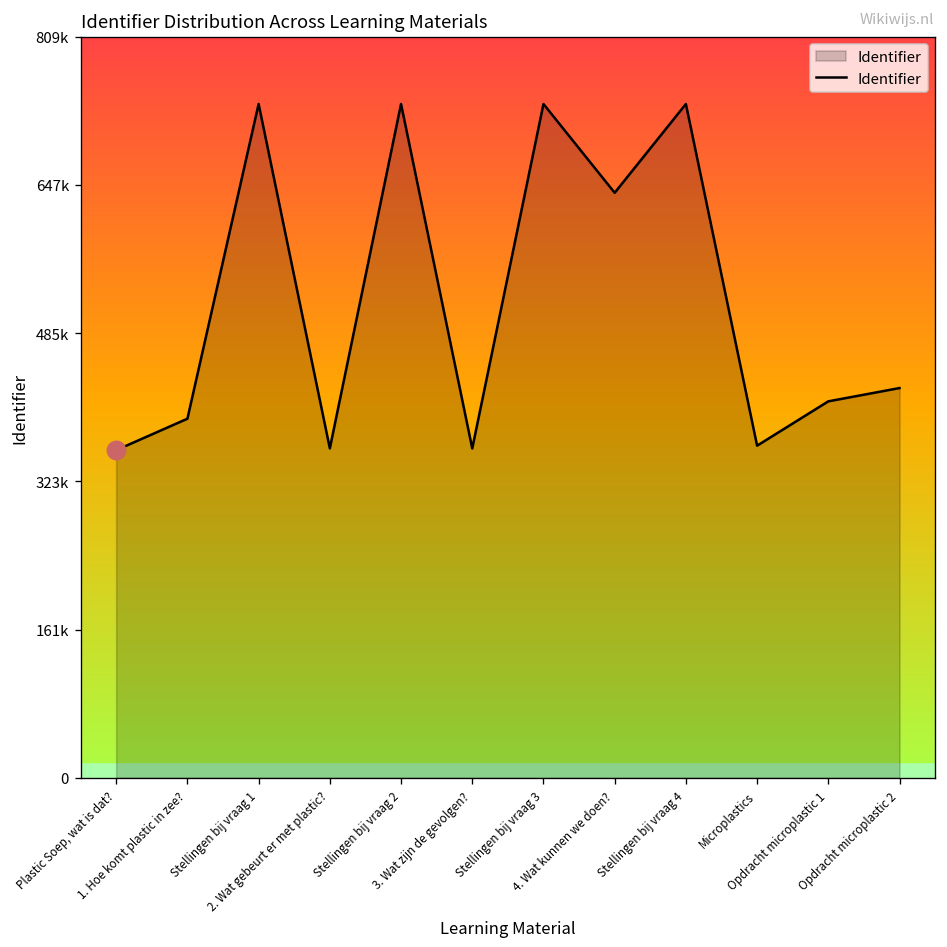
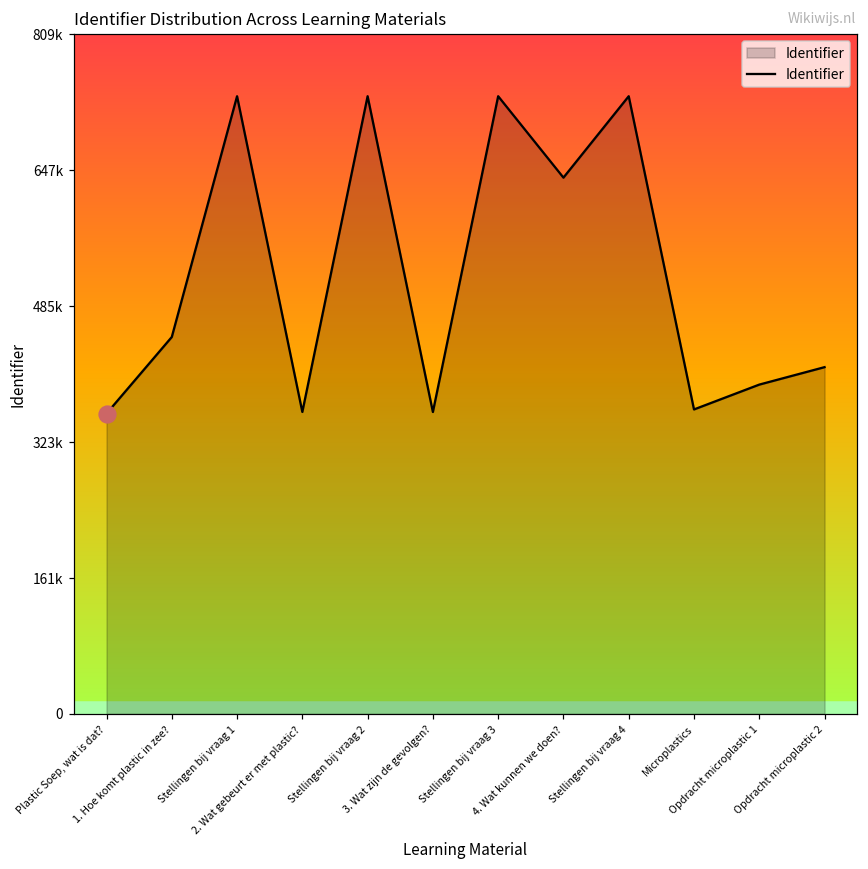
Identifier, 1. Hoe komt plastic in zee?: 390000 -> 450000
Identifier, Opdracht microplastic 1: 410000 -> 390000
Identifier, Opdracht microplastic 2: 430000 -> 410000
